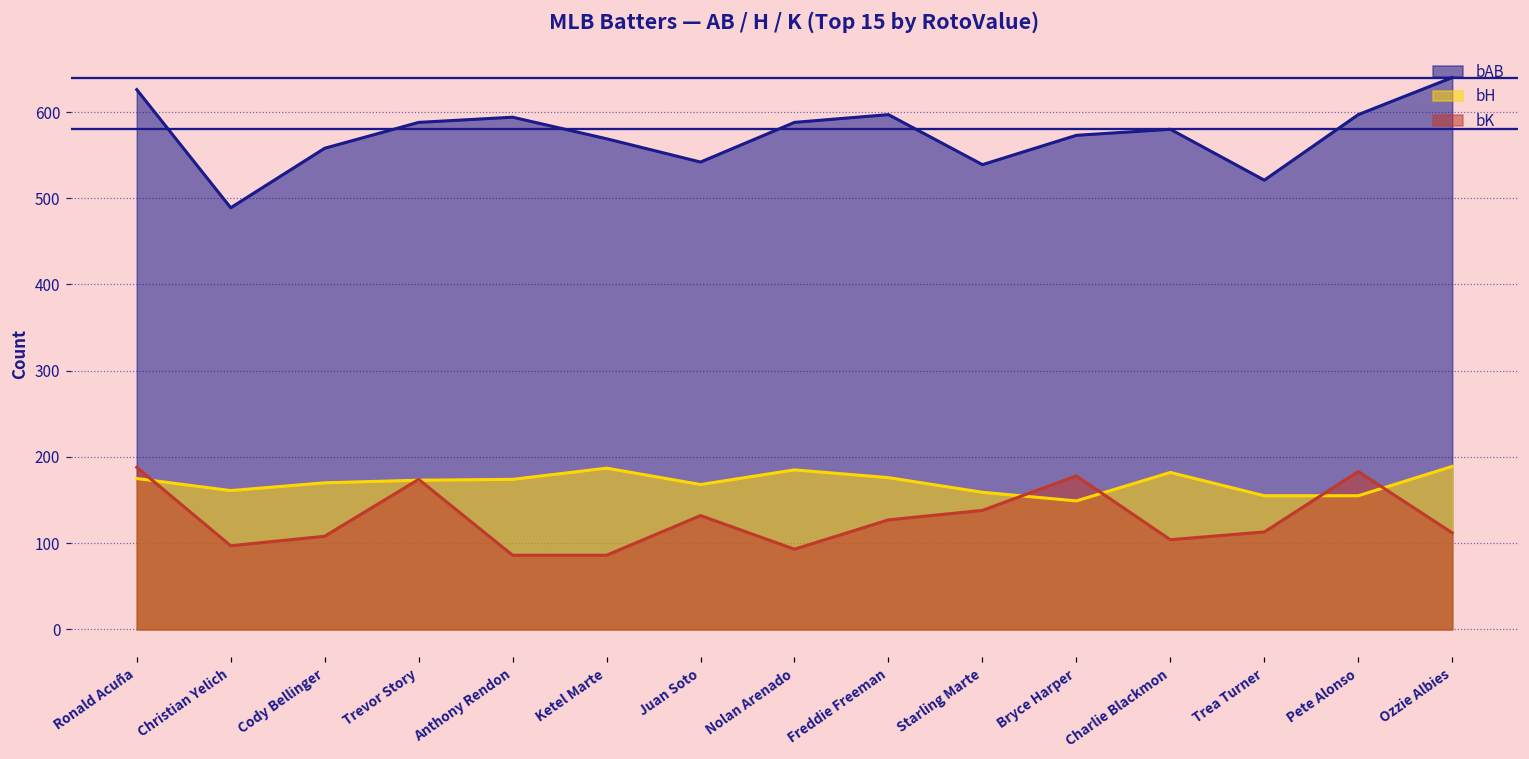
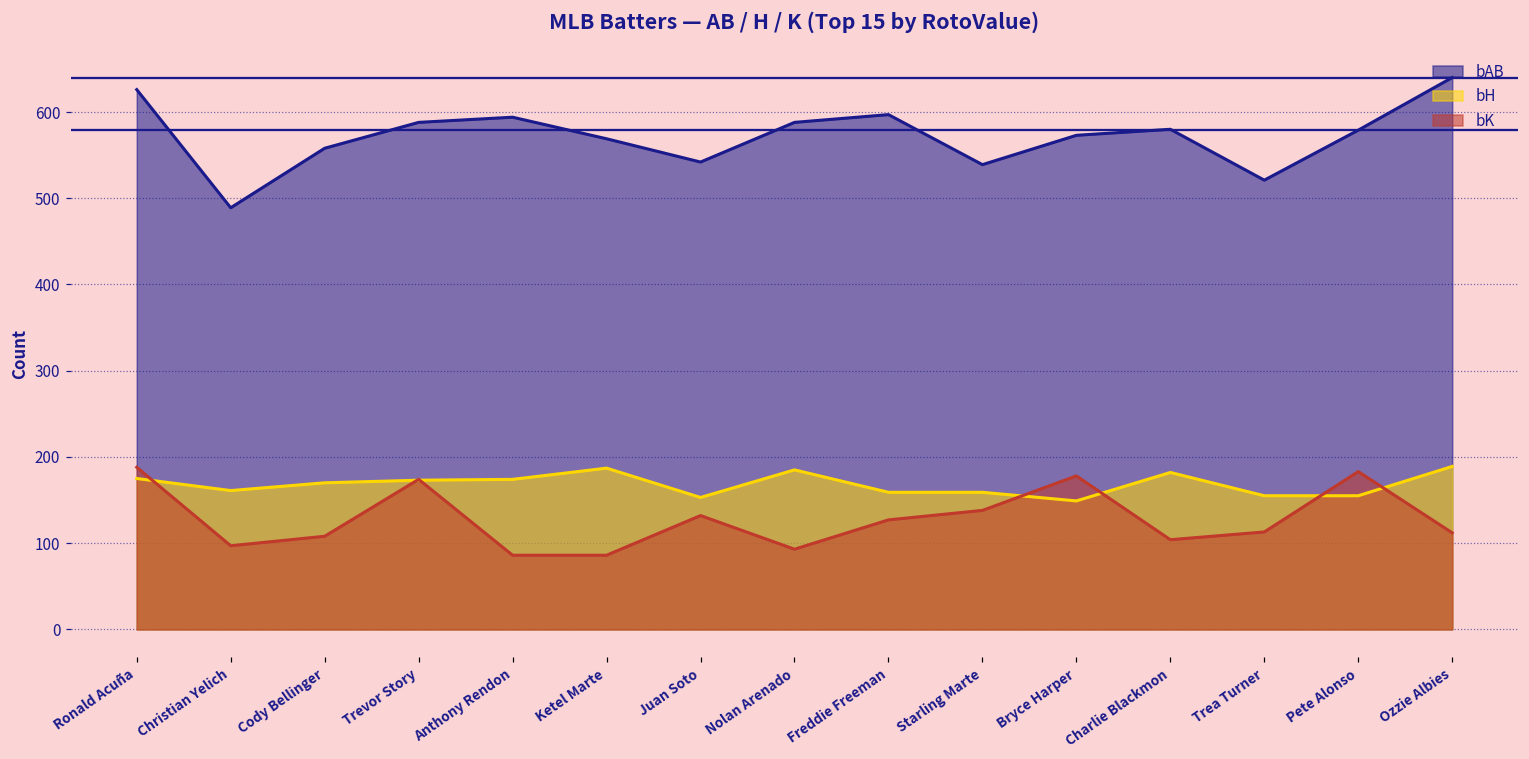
bH, Juan Soto: 170 -> 150
bH, Freddie Freeman: 180 -> 160
bAB, Pete Alonso: 600 -> 580
